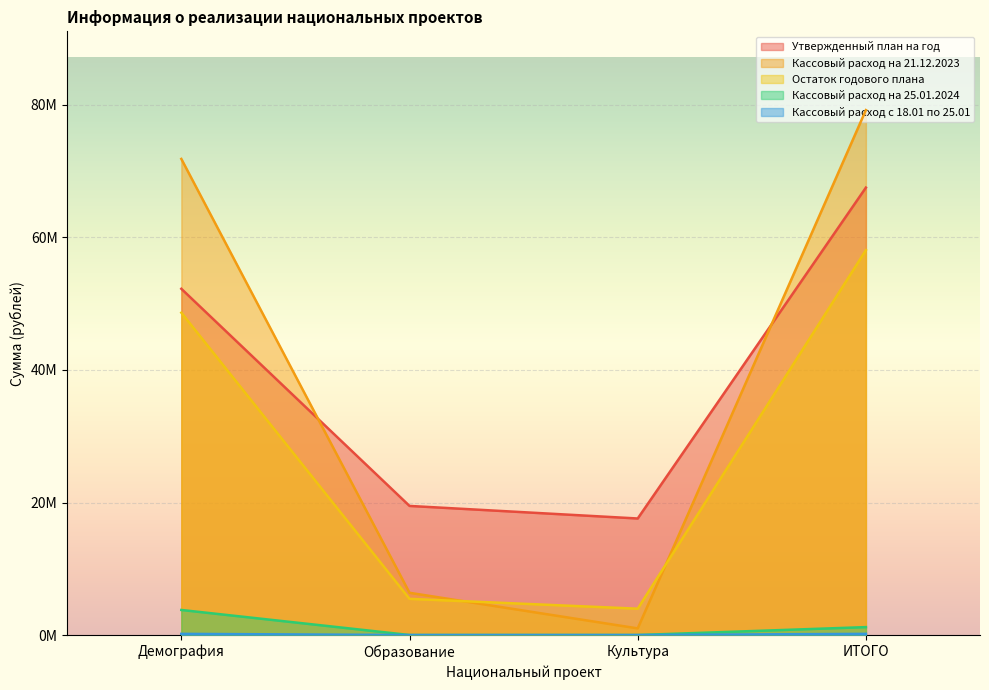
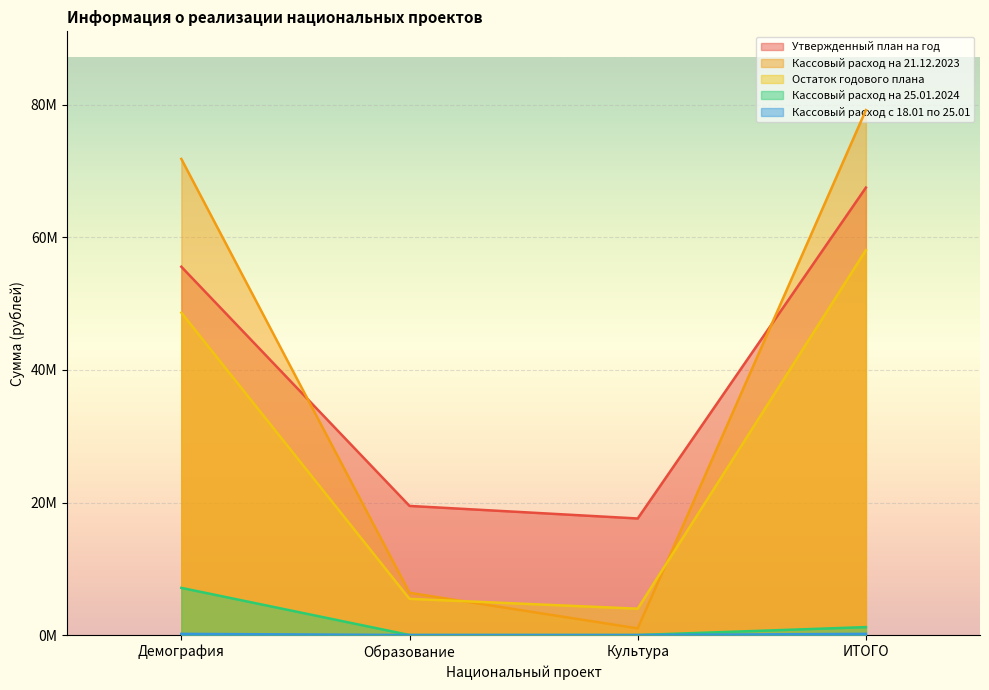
Утвержденный план на год, Демография: 52000000 -> 56000000
Кассовый расход на 25.01.2024, Демография: 4000000 -> 7000000
